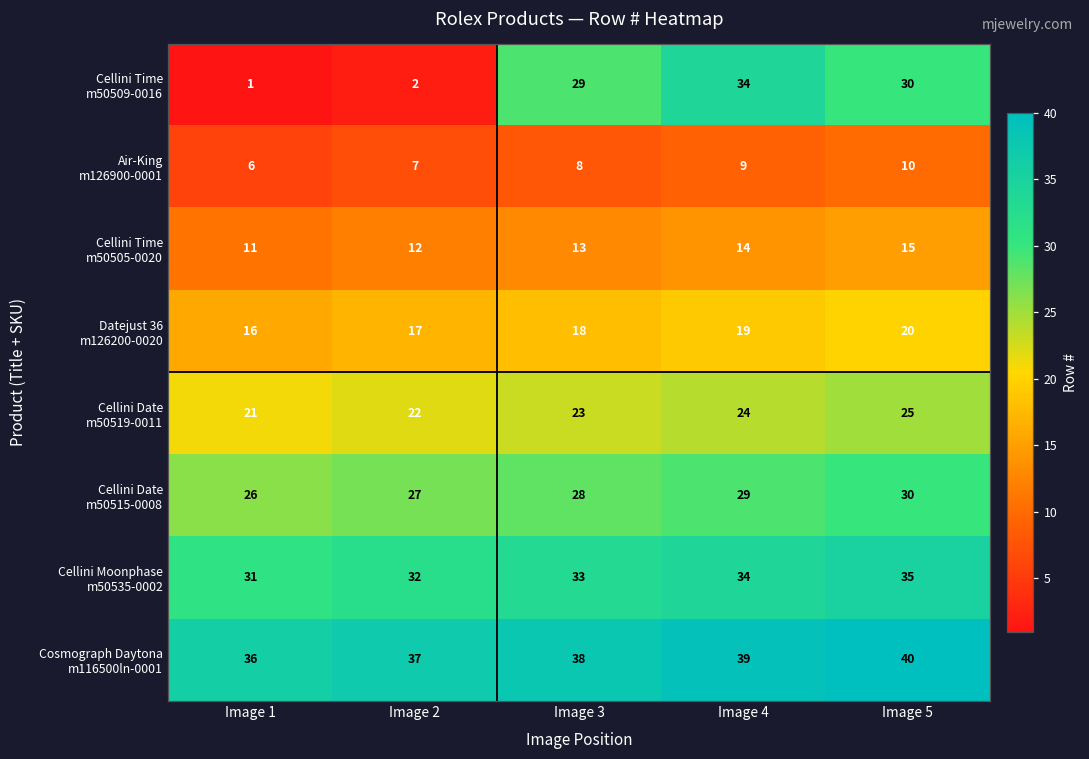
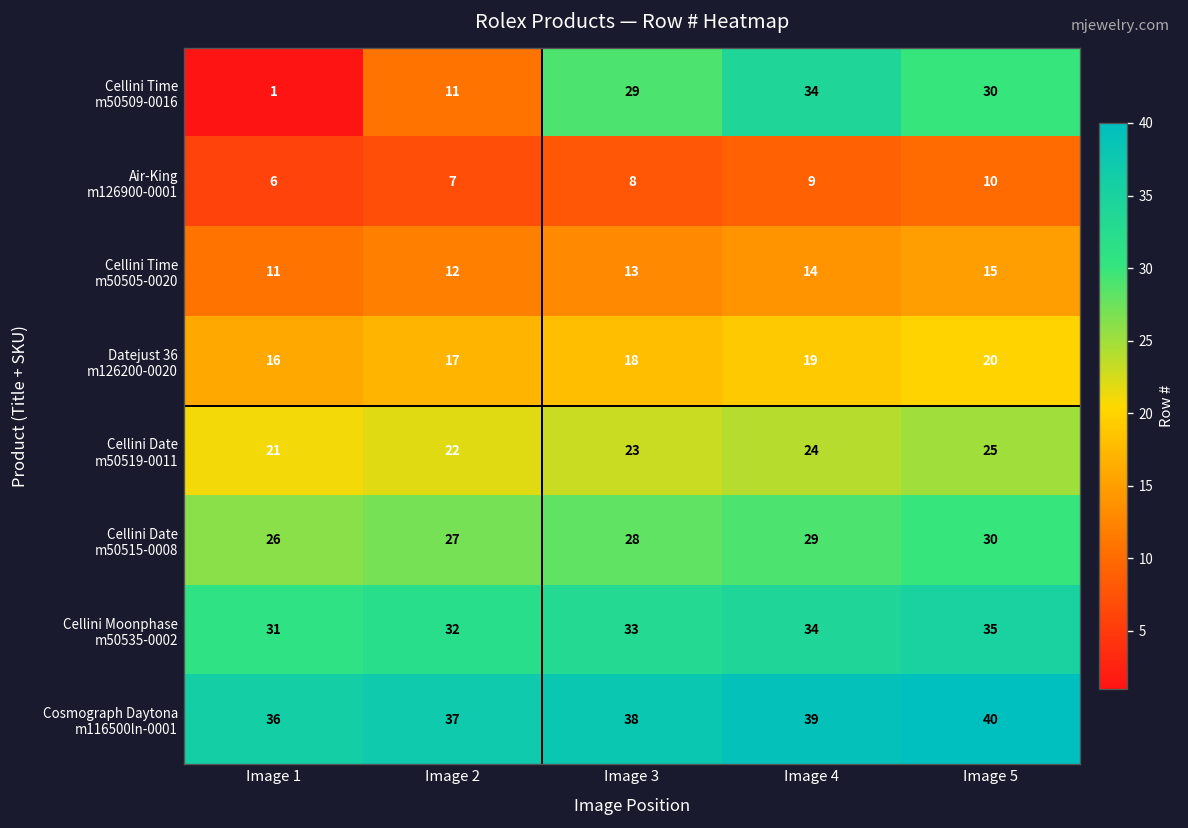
Cellini Time m50509-0016, Image 2: 2 -> 11
